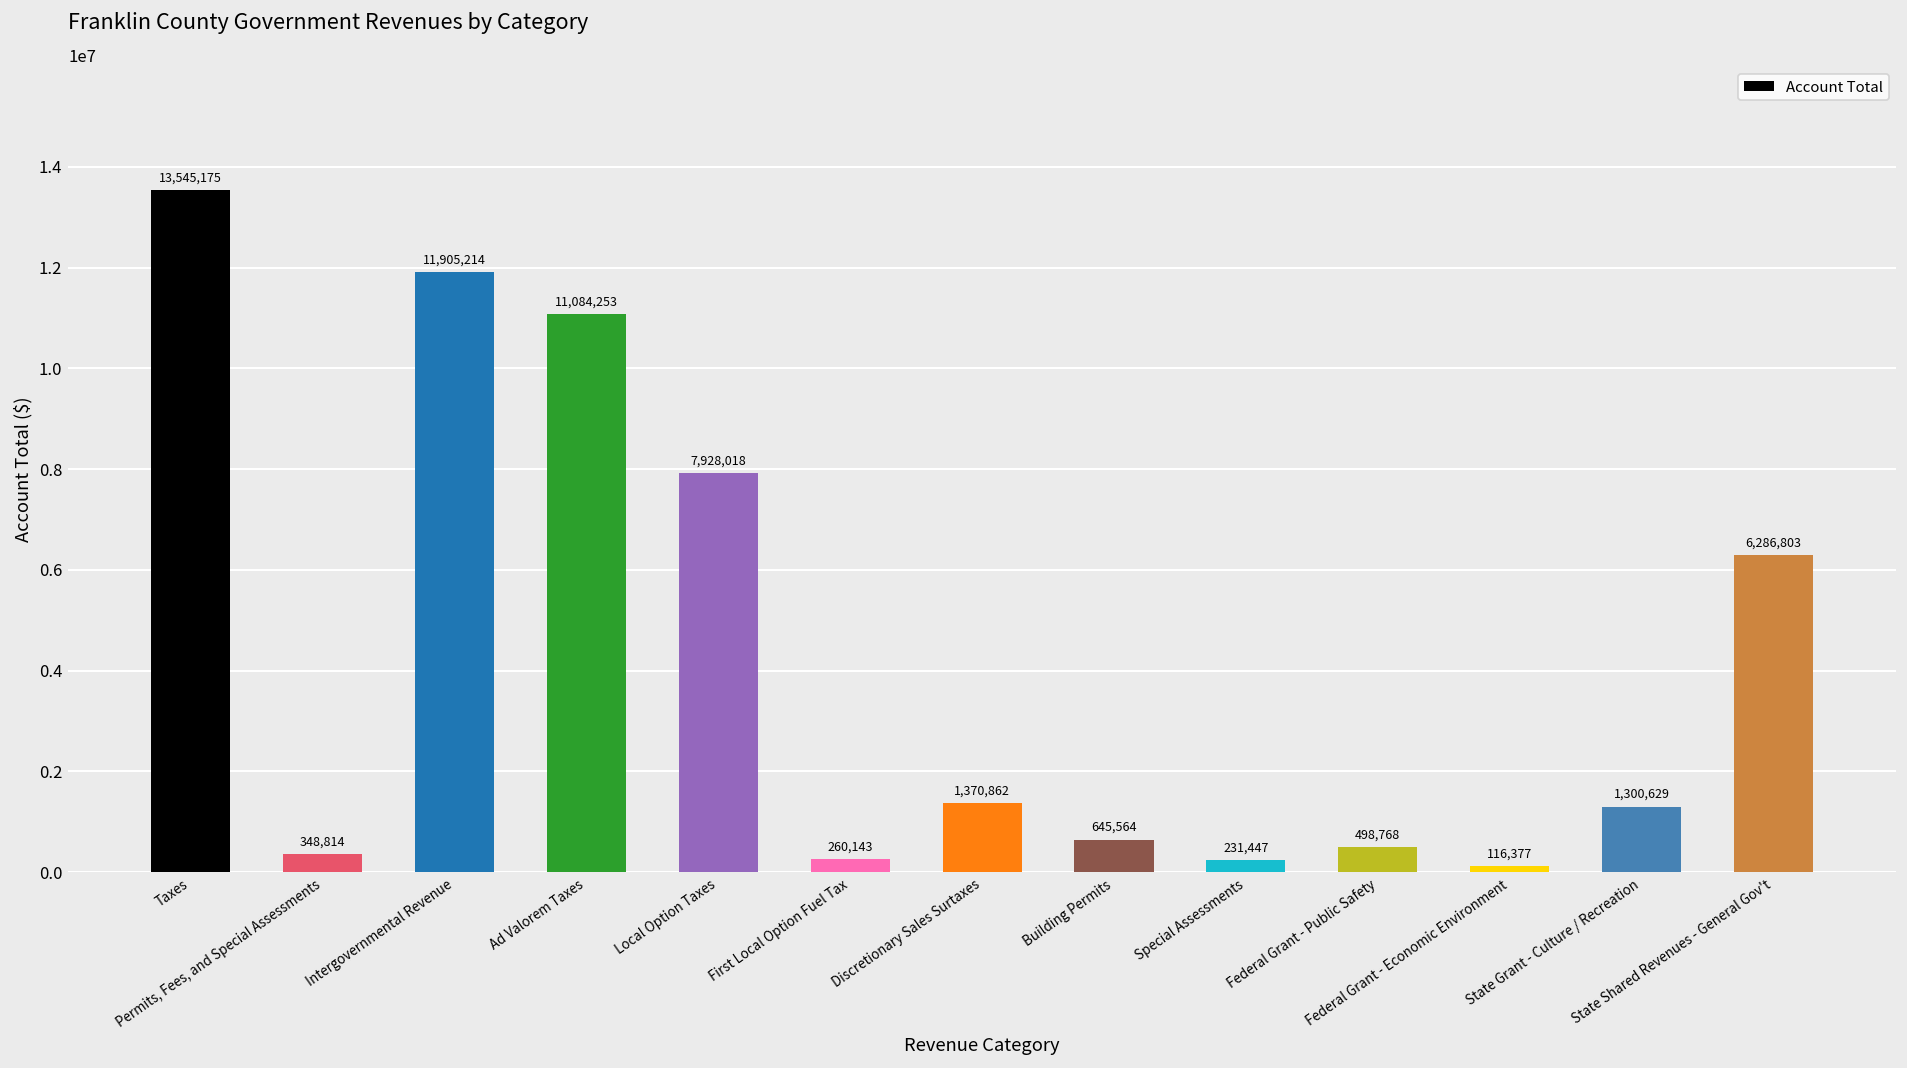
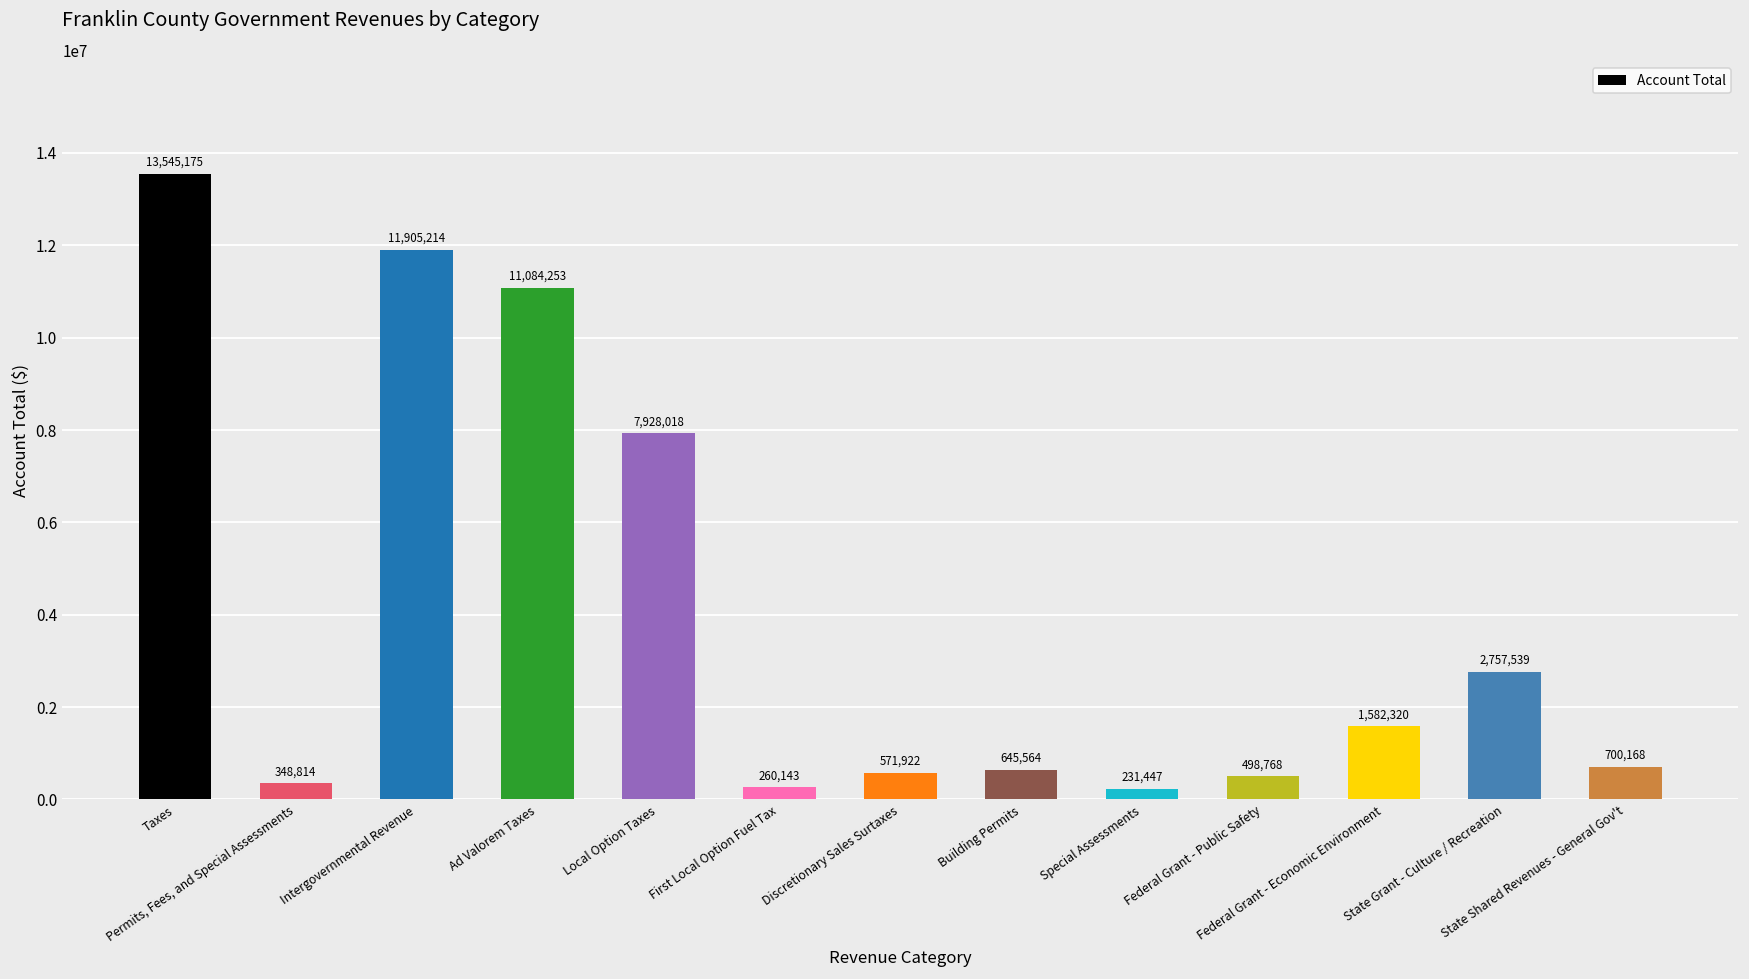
Discretionary Sales Surtaxes: 1,370,862 -> 571,922
Federal Grant - Economic Environment: 116,377 -> 1,582,320
State Grant - Culture / Recreation: 1,300,629 -> 2,757,539
State Shared Revenues - General Gov't: 6,286,803 -> 700,168
